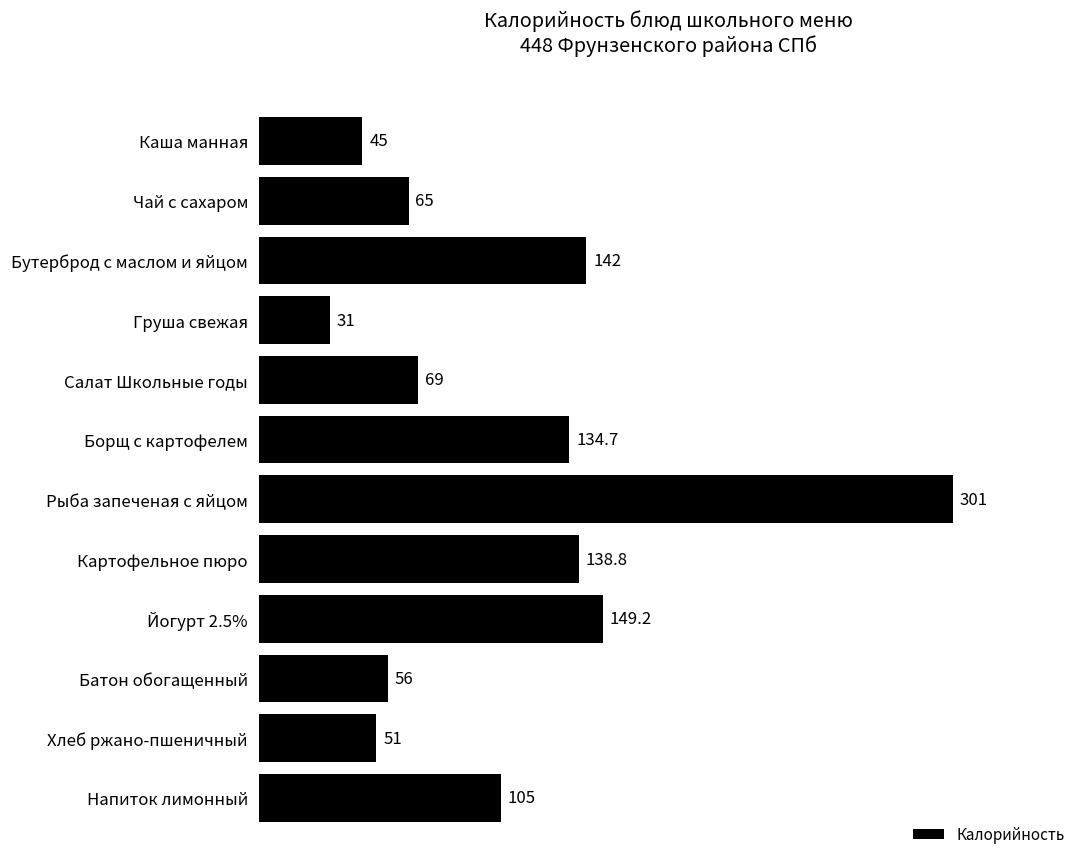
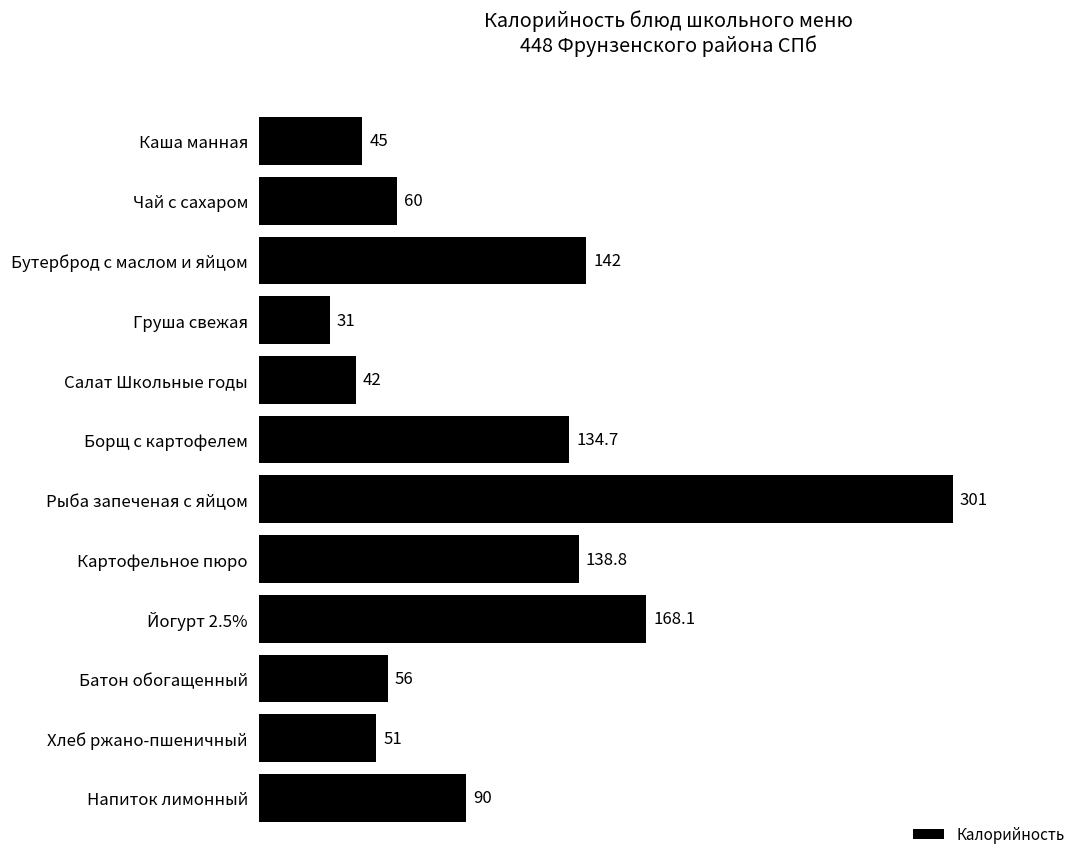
Чай с сахаром: 65 -> 60
Салат Школьные годы: 69 -> 42
Йогурт 2.5%: 149.2 -> 168.1
Напиток лимонный: 105 -> 90
